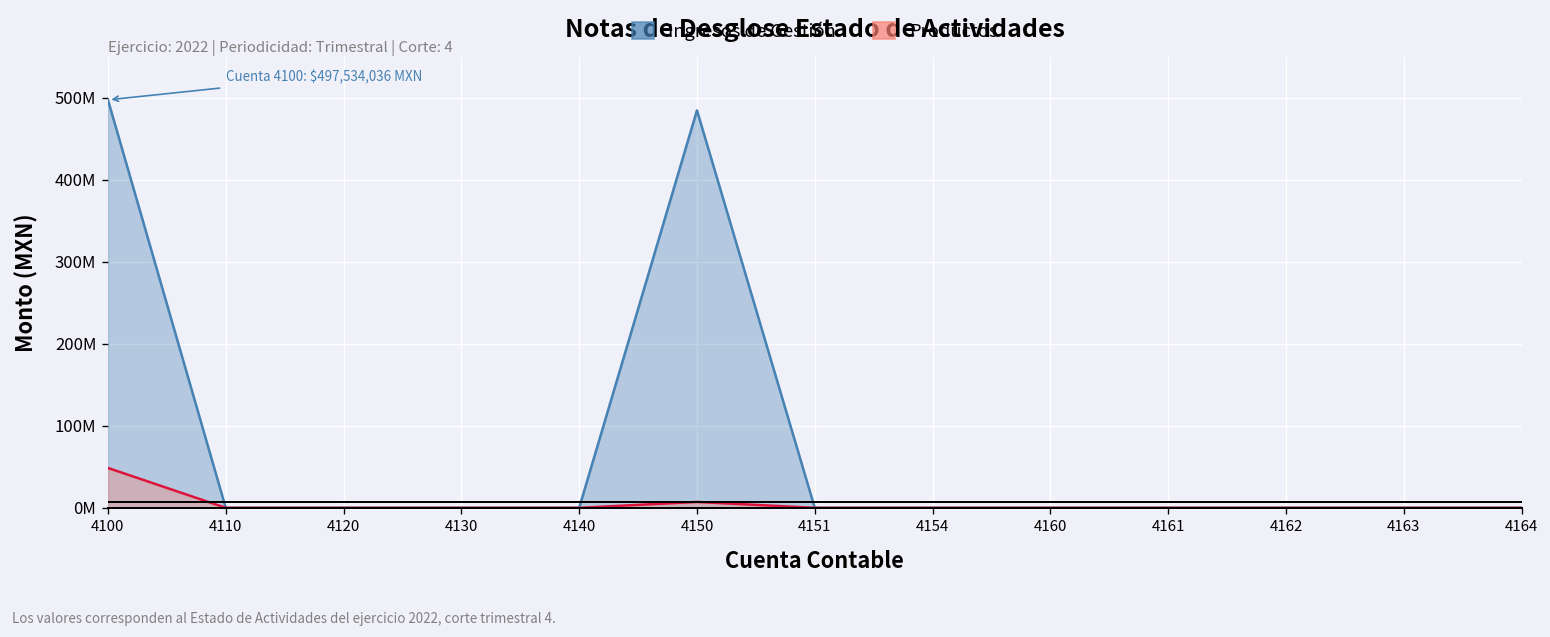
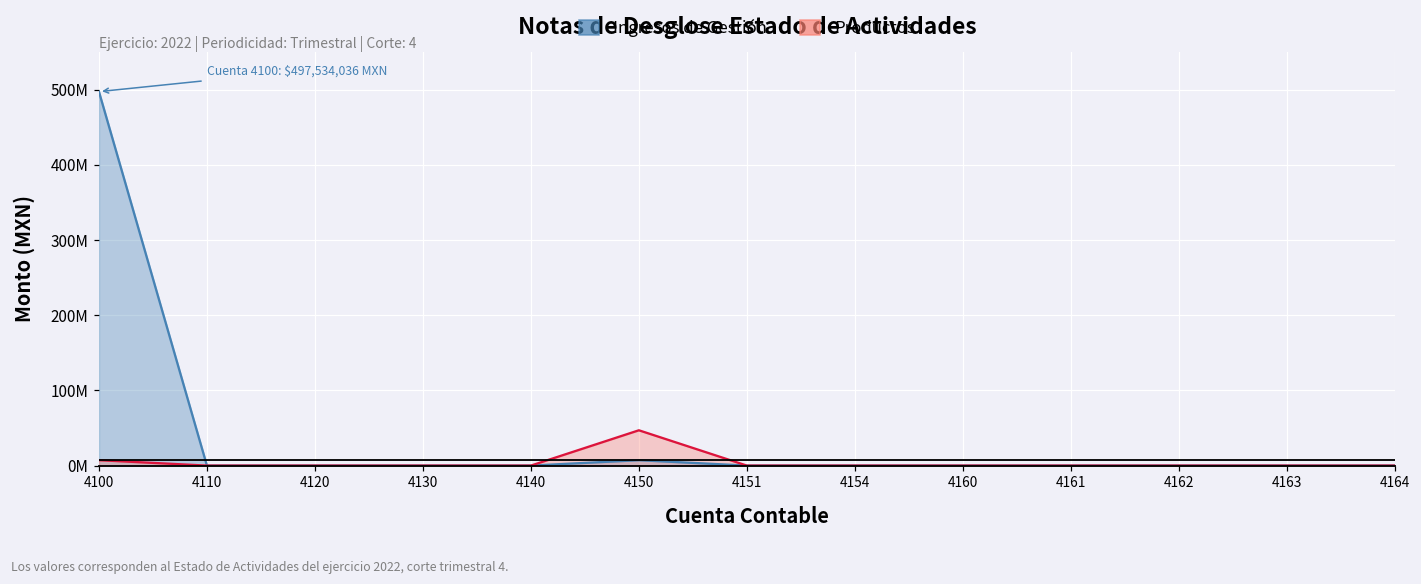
Productos, 4100: 50000000 -> 10000000
Ingresos de Gestión, 4150: 480000000 -> 10000000
Productos, 4150: 10000000 -> 50000000
